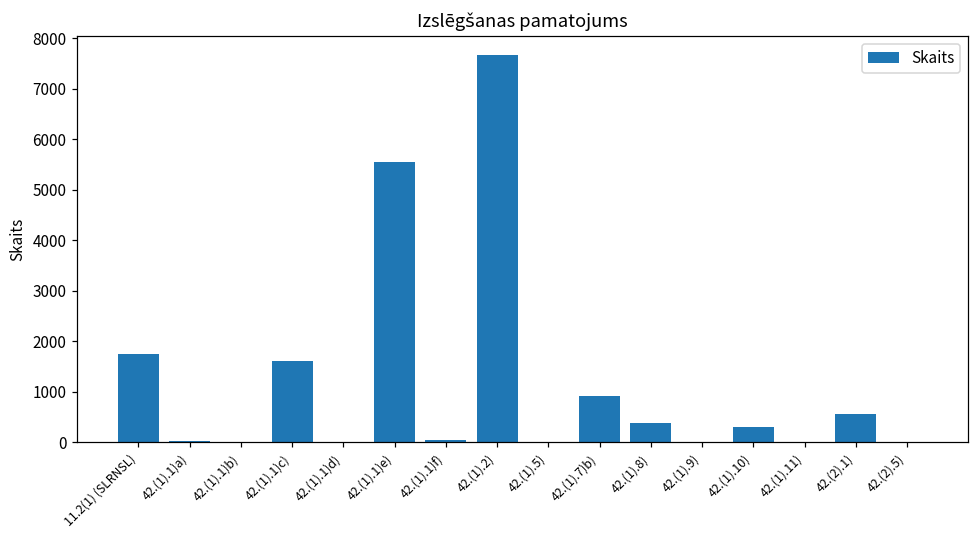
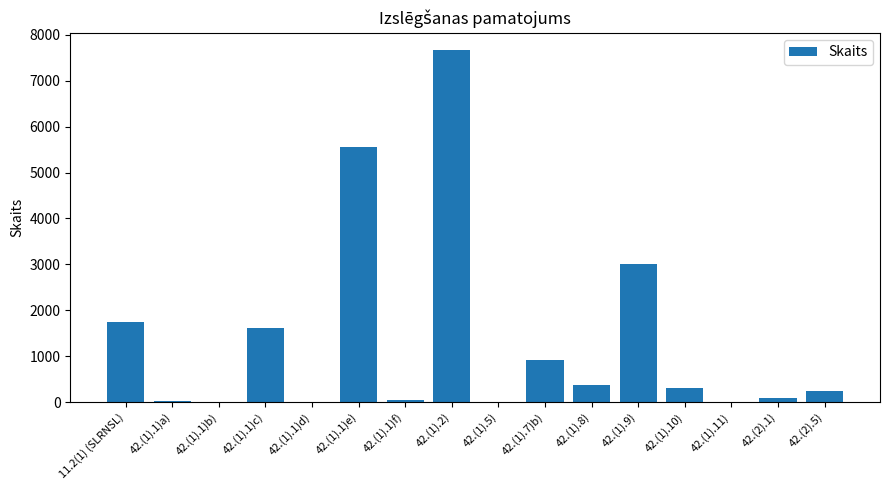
42.(1).9): 0 -> 3000
42.(2).1): 600 -> 100
42.(2).5): 0 -> 200
